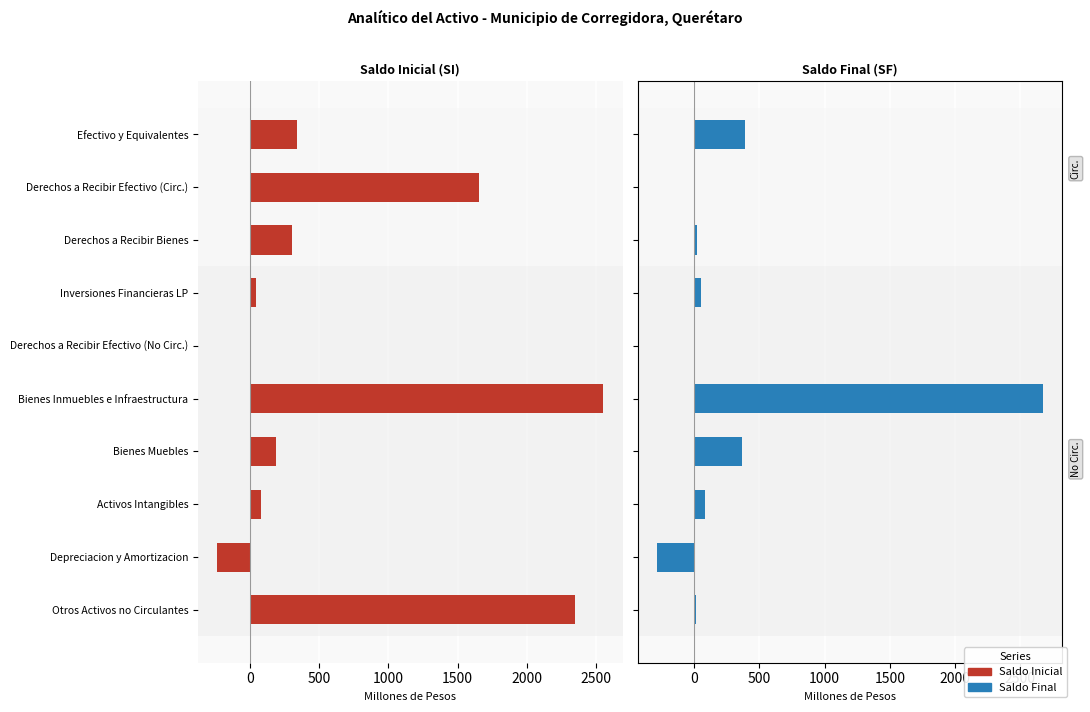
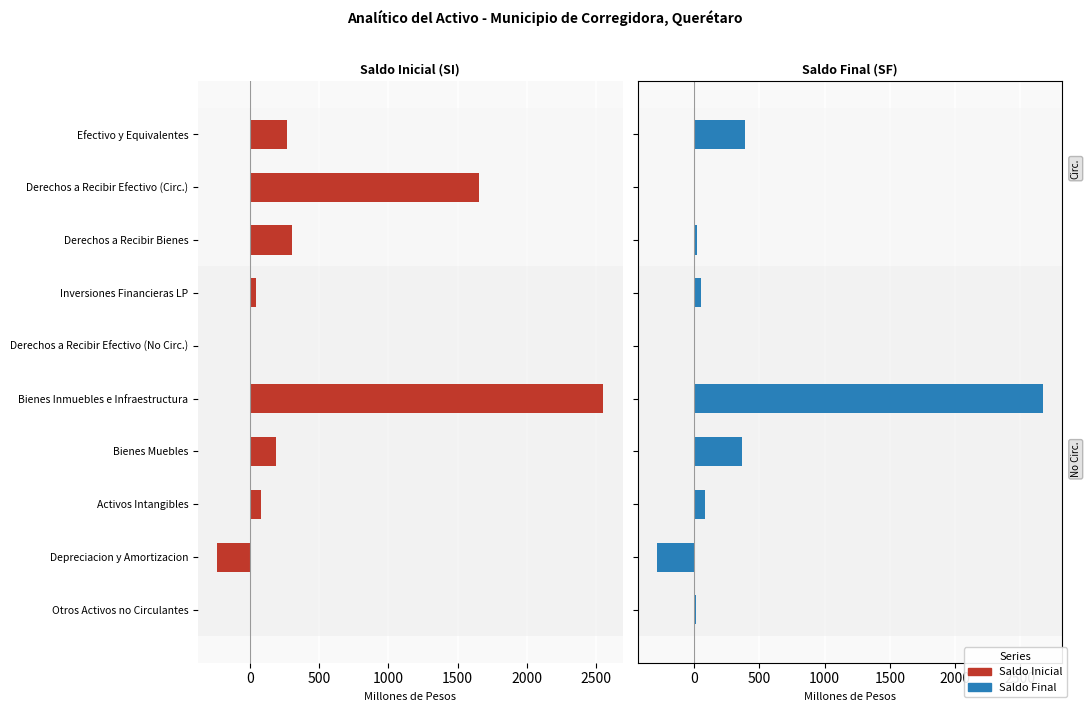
Saldo Inicial (SI), Efectivo y Equivalentes: 340 -> 270
Saldo Inicial (SI), Otros Activos no Circulantes: 2350 -> 0
